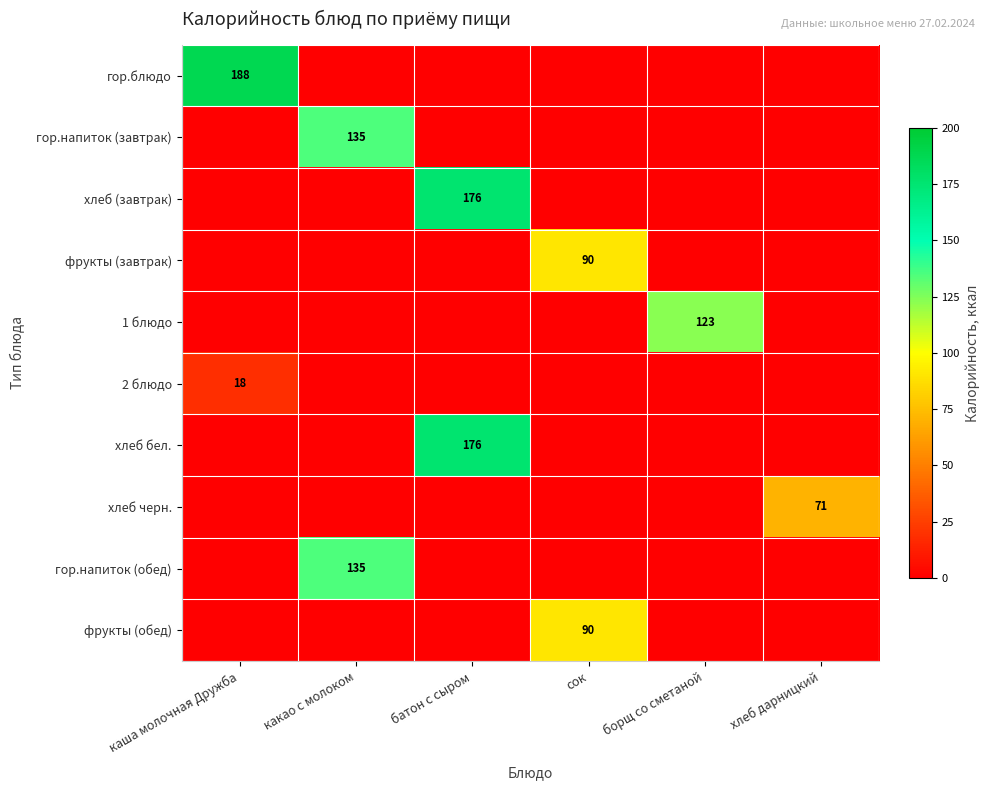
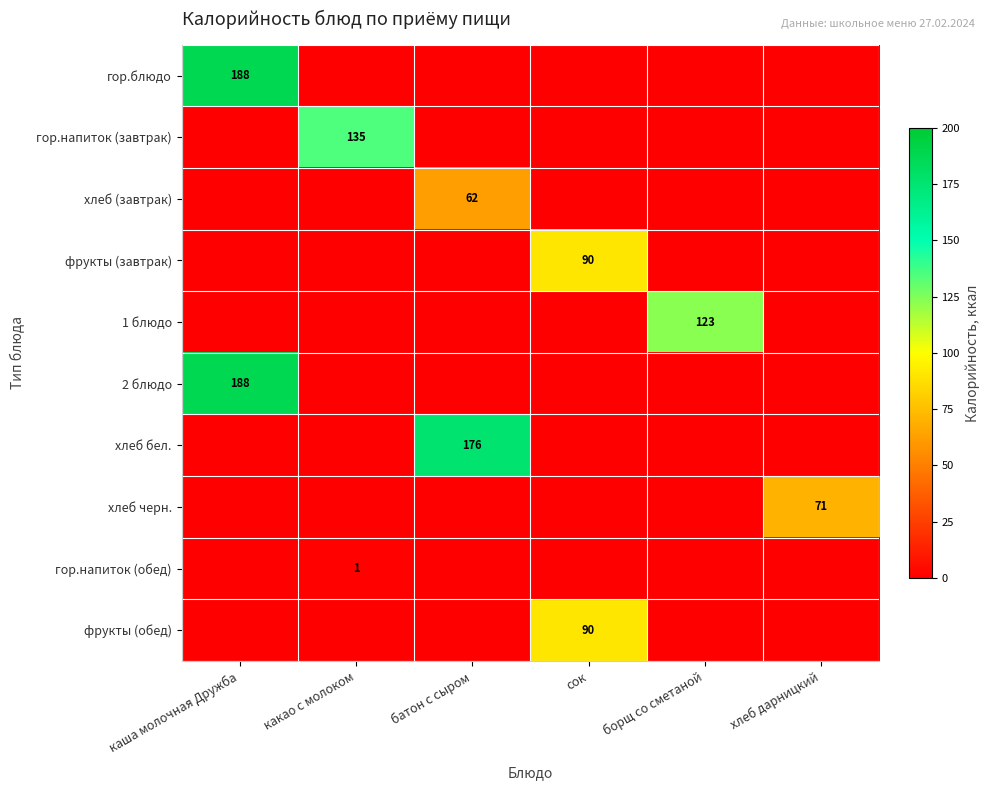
хлеб (завтрак), батон с сыром: 176 -> 62
2 блюдо, каша молочная Дружба: 18 -> 188
гор.напиток (обед), какао с молоком: 135 -> 1
